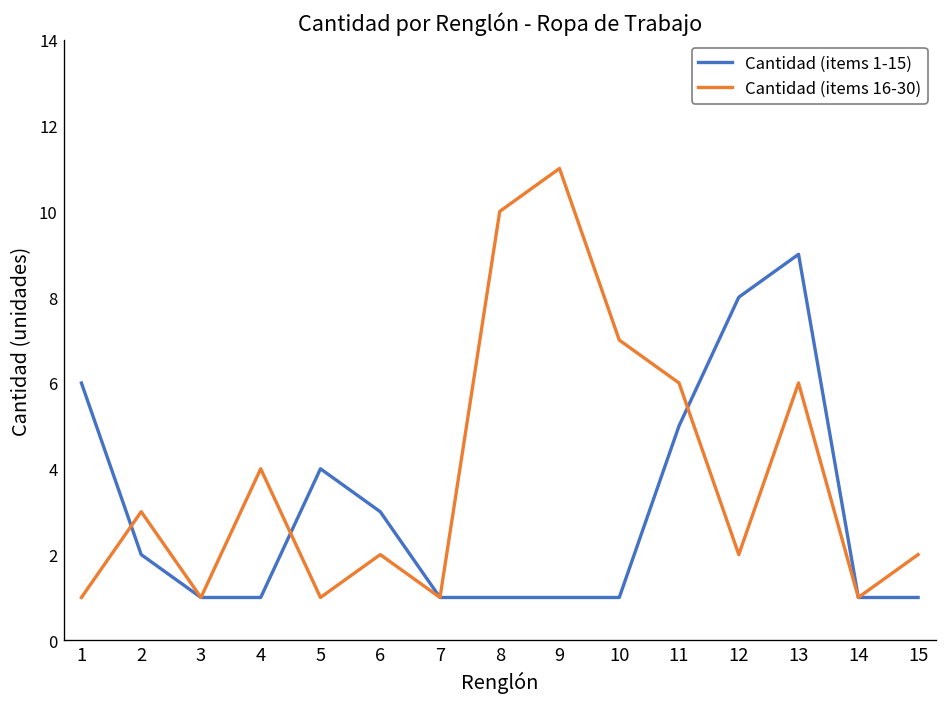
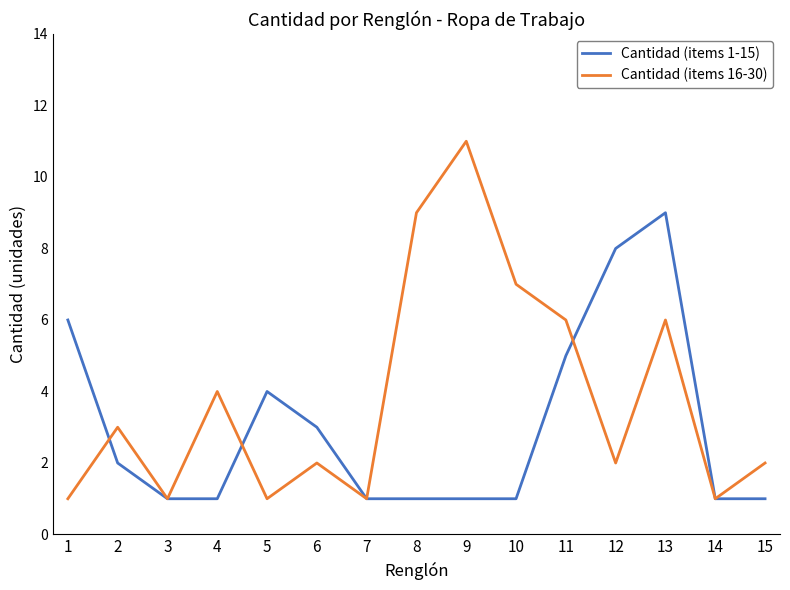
Cantidad (items 16-30), 8: 10 -> 9
